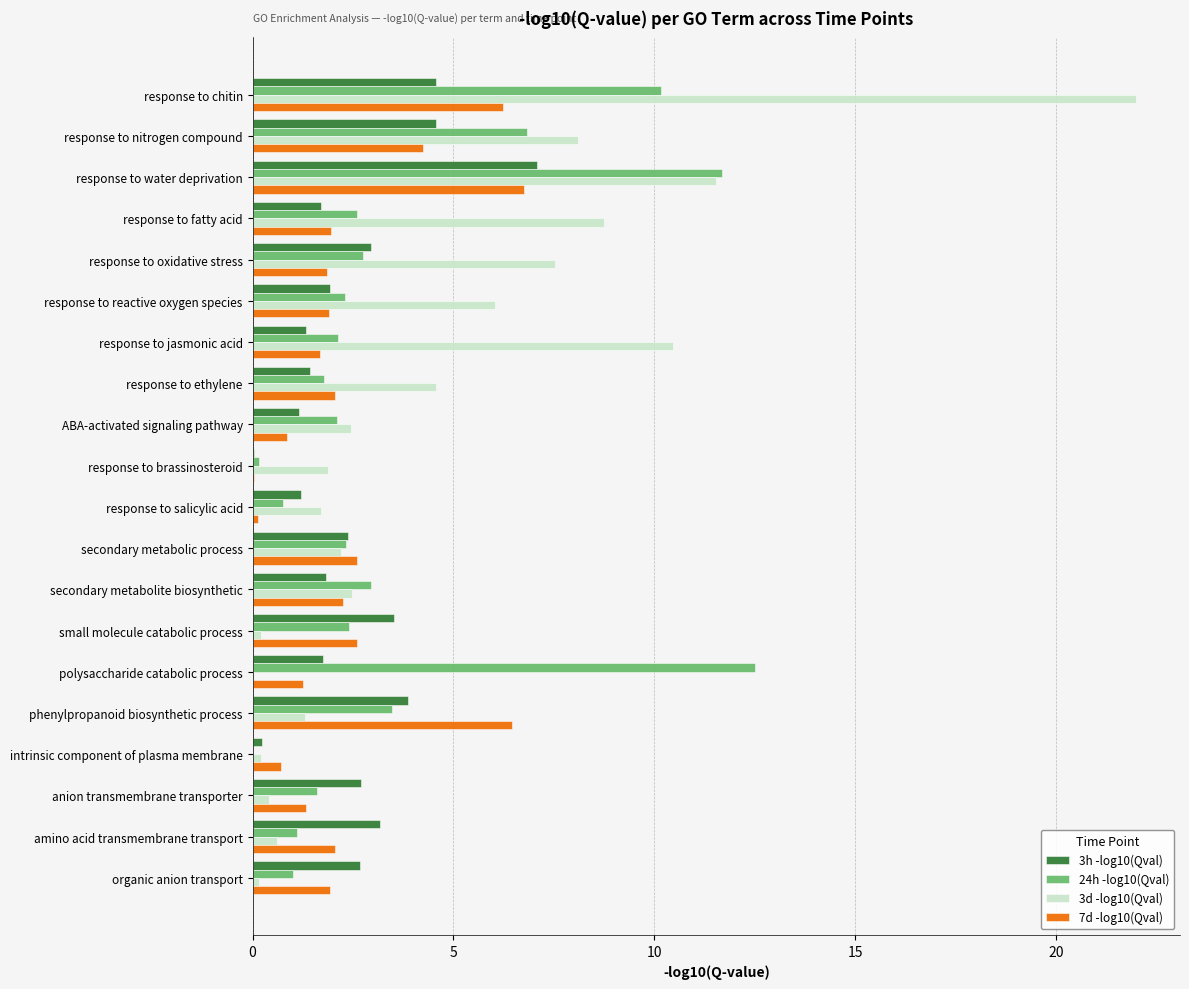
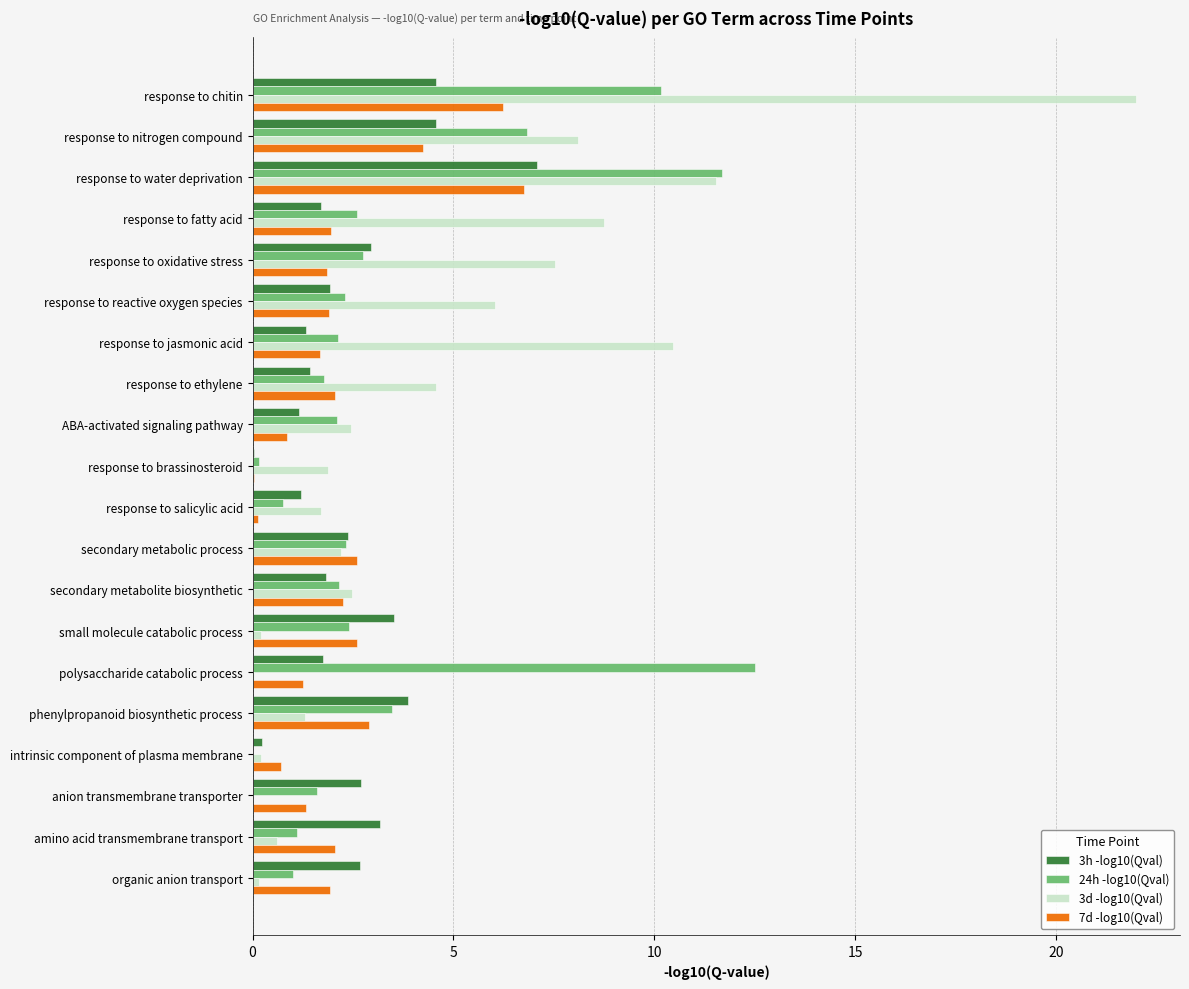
24h -log10(Qval), secondary metabolite biosynthetic: 3.0 -> 2.1
7d -log10(Qval), phenylpropanoid biosynthetic process: 6.5 -> 2.9
3d -log10(Qval), anion transmembrane transporter: 0.4 -> 0.0
